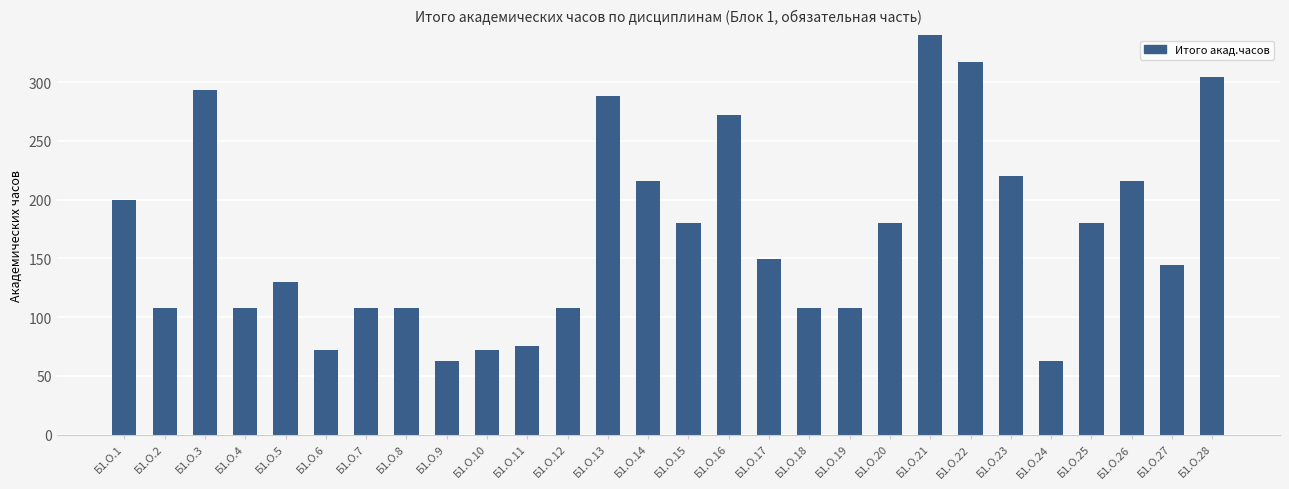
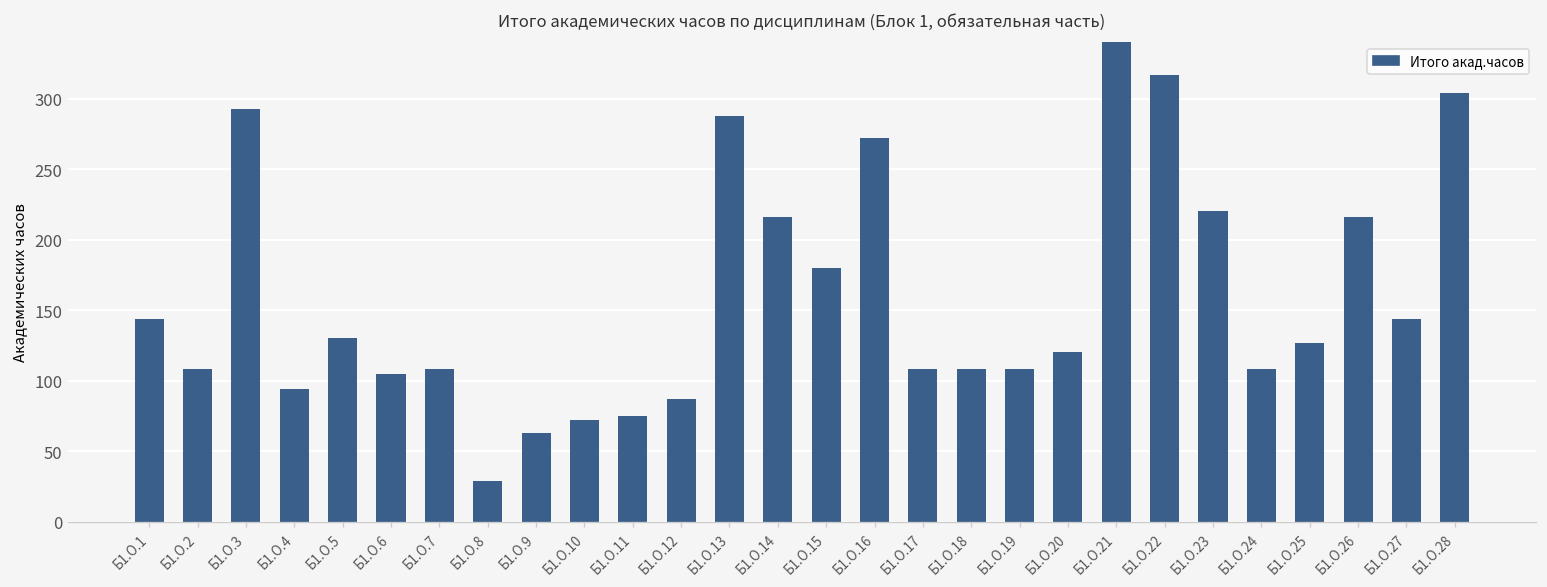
Б1.О.1: 200 -> 144
Б1.О.4: 108 -> 94
Б1.О.6: 72 -> 105
Б1.О.8: 108 -> 29
Б1.О.12: 108 -> 87
Б1.О.17: 149 -> 108
Б1.О.20: 180 -> 120
Б1.О.24: 63 -> 108
Б1.О.25: 180 -> 127
